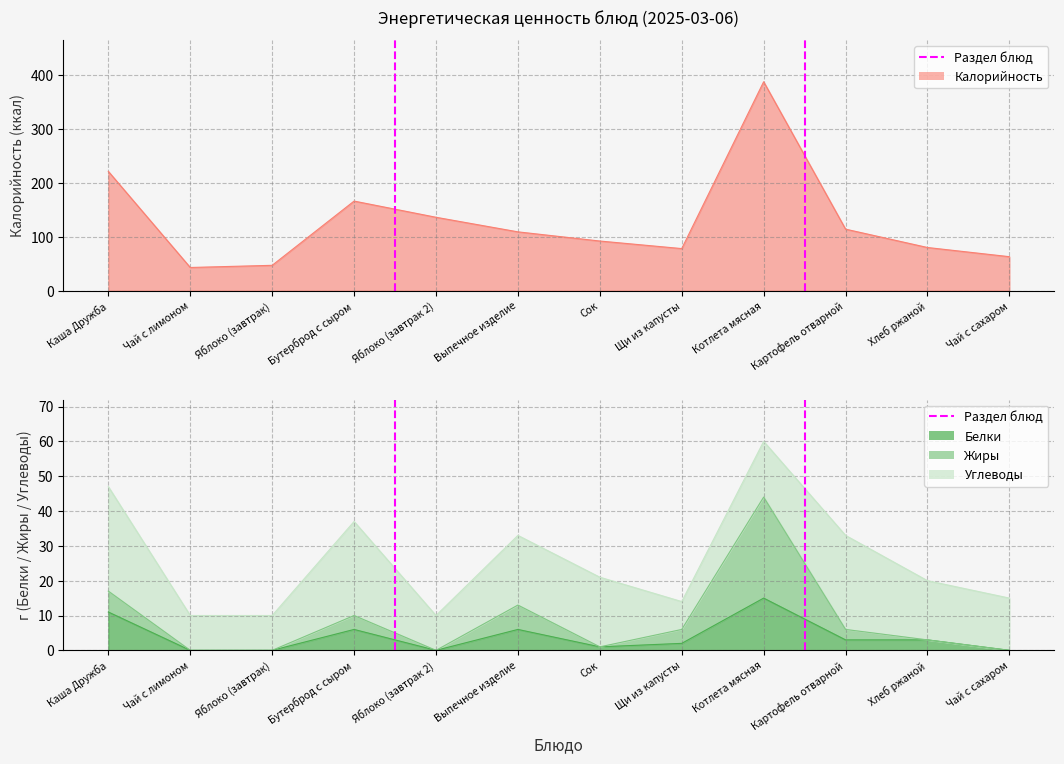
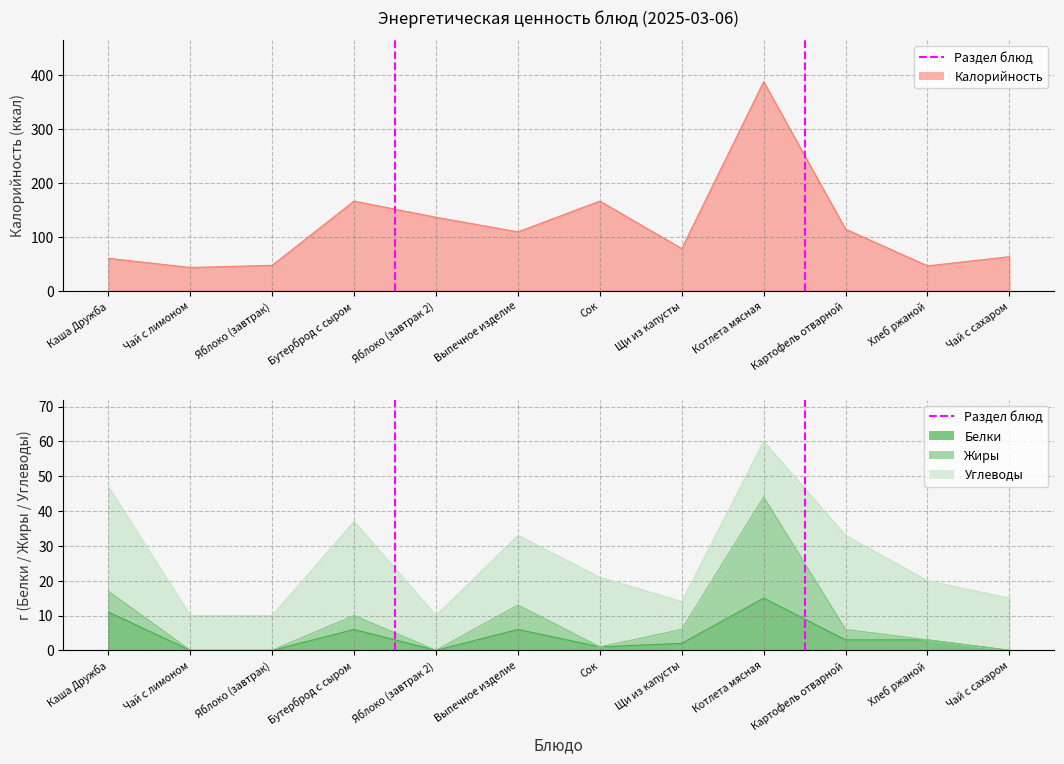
Энергетическая ценность блюд (2025-03-06), Каша Дружба: 220 -> 60
Энергетическая ценность блюд (2025-03-06), Сок: 90 -> 170
Энергетическая ценность блюд (2025-03-06), Хлеб ржаной: 80 -> 50
